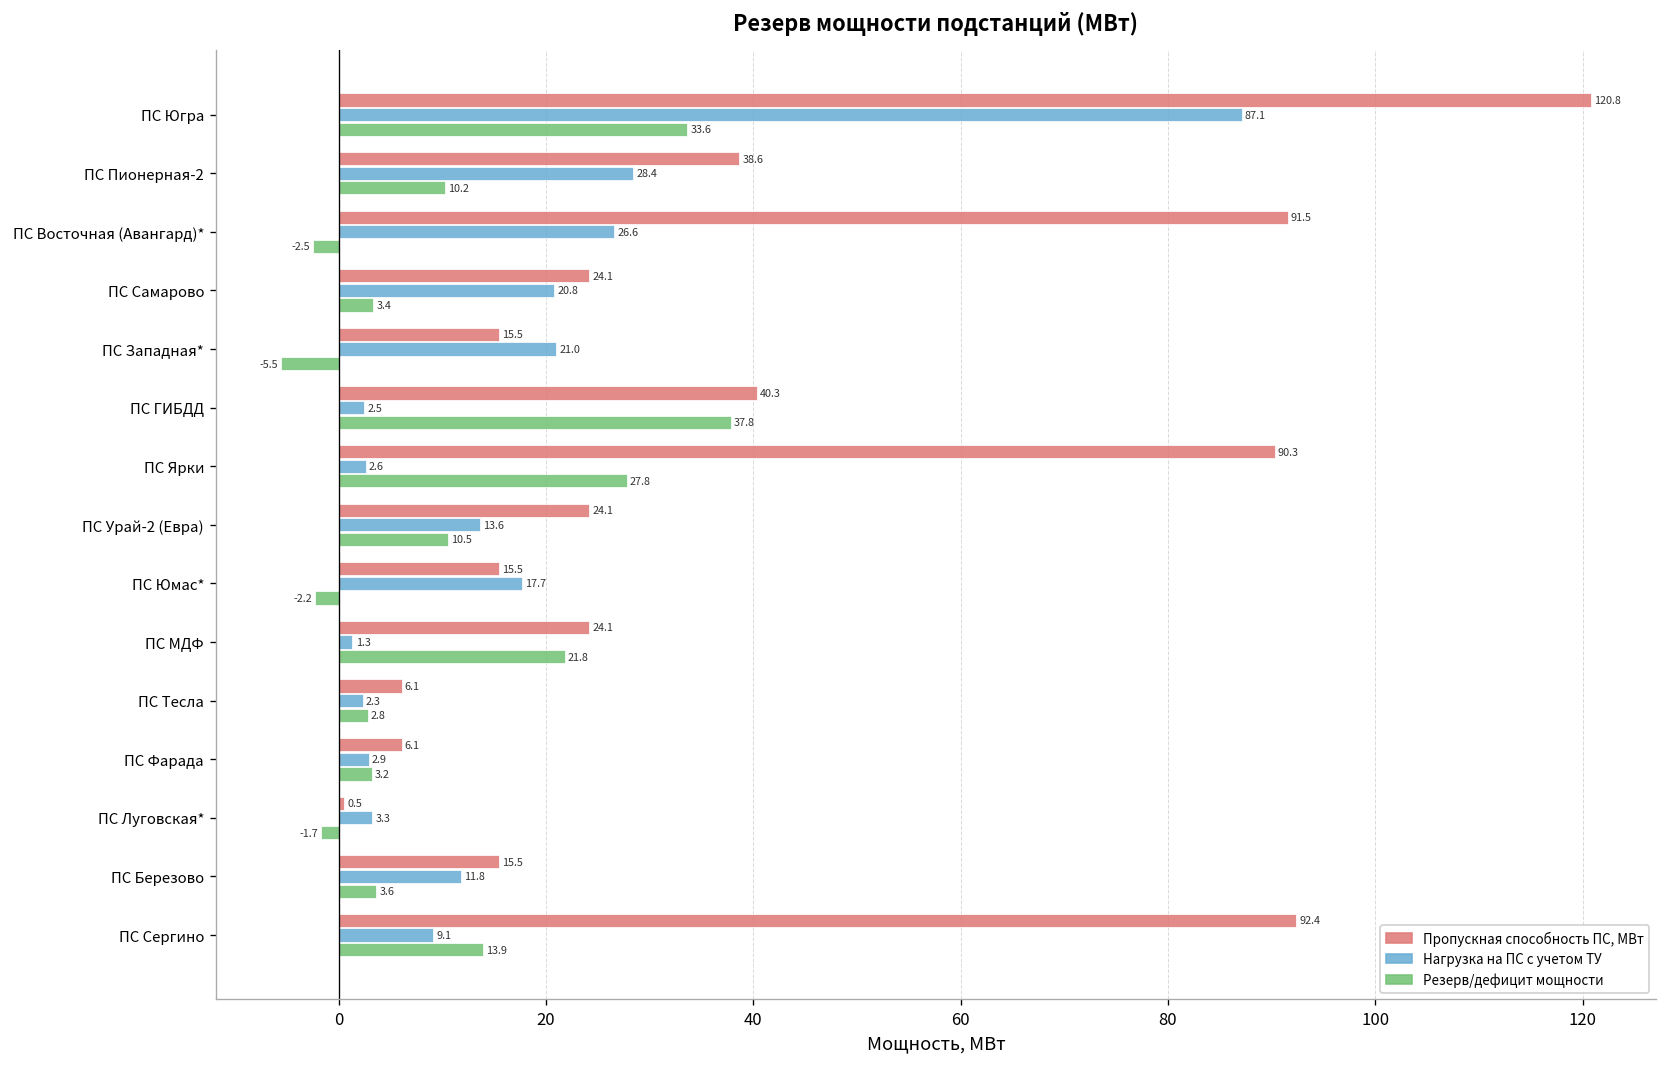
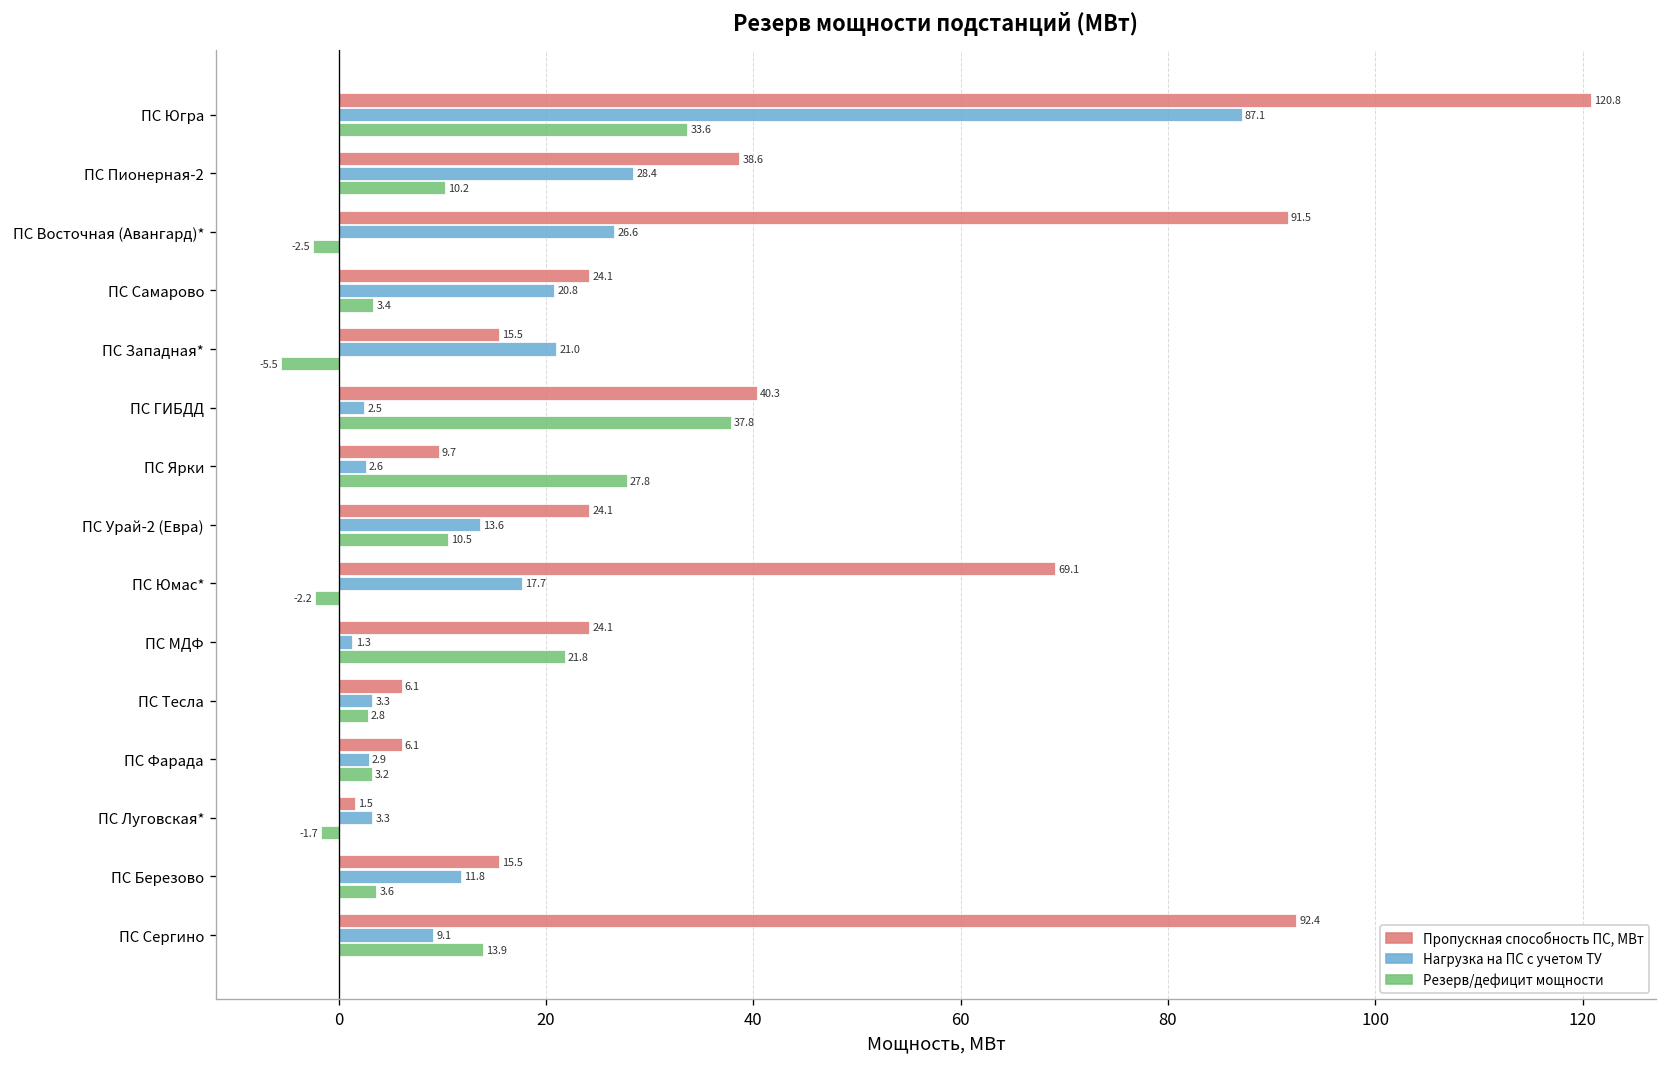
Пропускная способность ПС, МВт, ПС Ярки: 90.3 -> 9.7
Пропускная способность ПС, МВт, ПС Юмас*: 15.5 -> 69.1
Нагрузка на ПС с учетом ТУ, ПС Тесла: 2.3 -> 3.3
Пропускная способность ПС, МВт, ПС Луговская*: 0.5 -> 1.5
